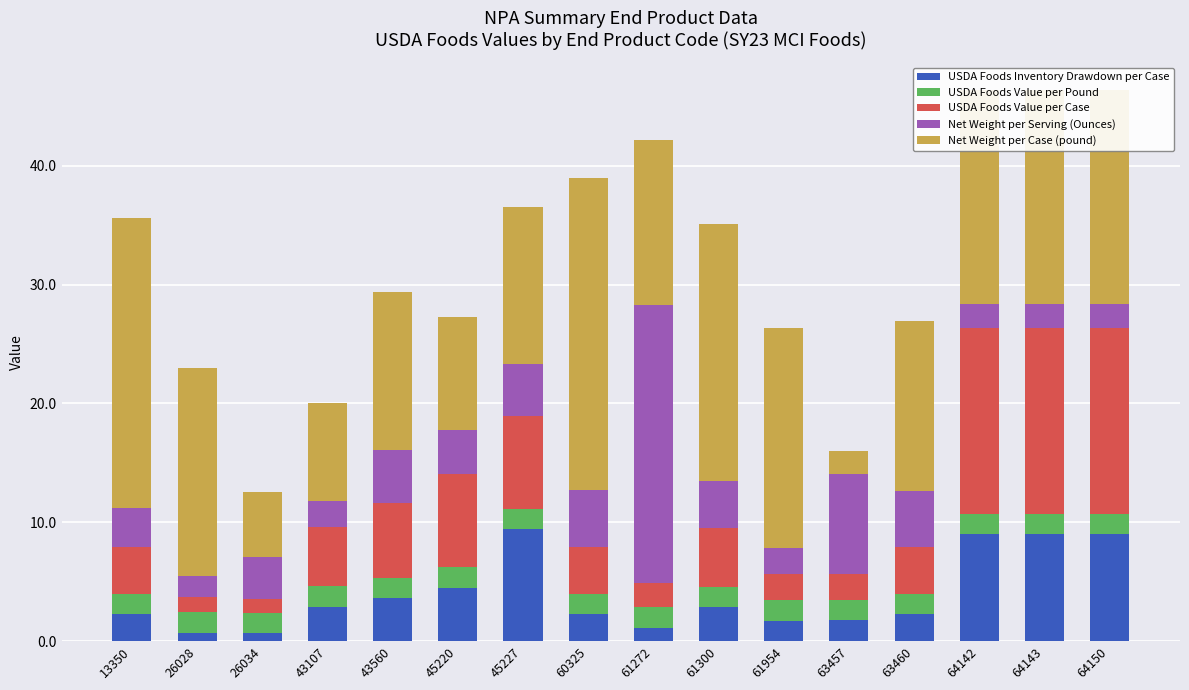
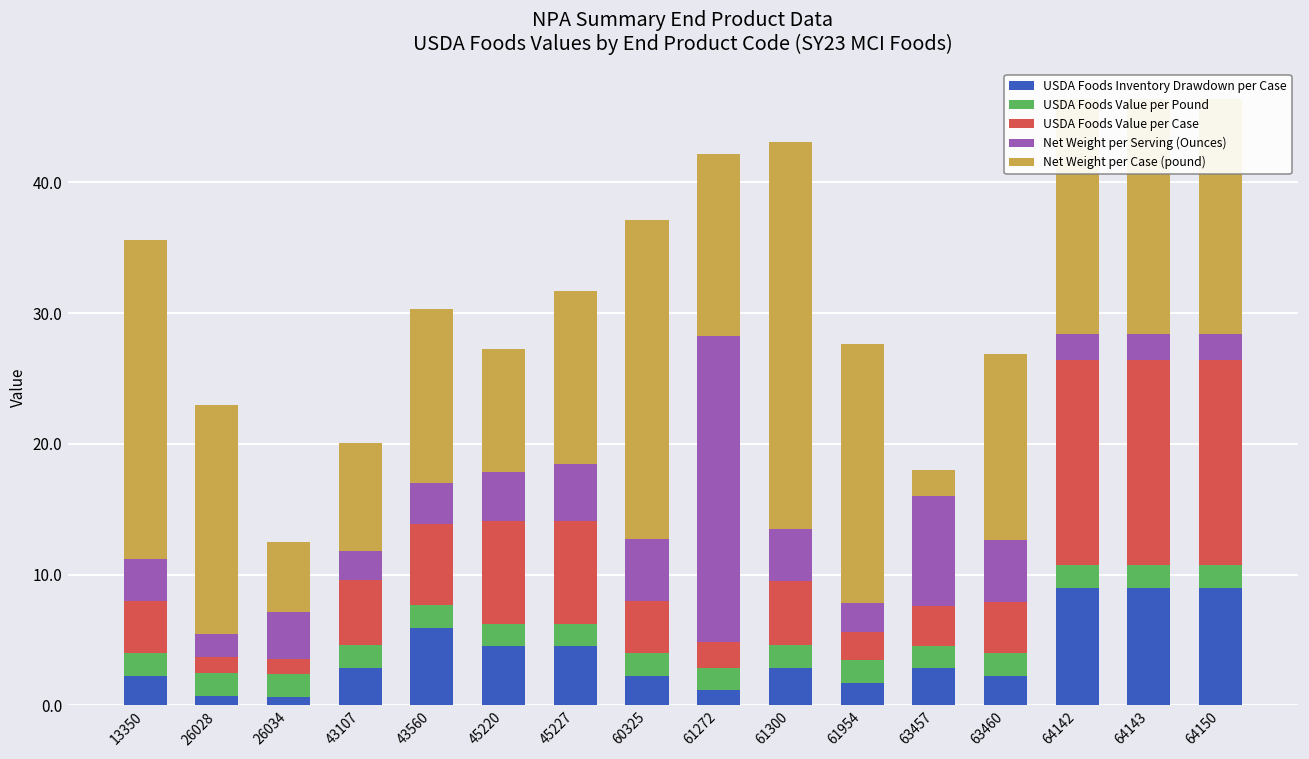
USDA Foods Inventory Drawdown per Case, 43560: 3.6 -> 5.9
Net Weight per Serving (Ounces), 43560: 4.5 -> 3.1
USDA Foods Inventory Drawdown per Case, 45227: 9.4 -> 4.5
Net Weight per Case (pound), 60325: 26.2 -> 24.4
Net Weight per Case (pound), 61300: 21.6 -> 29.6
Net Weight per Case (pound), 61954: 18.5 -> 19.8
USDA Foods Inventory Drawdown per Case, 63457: 1.8 -> 2.8
USDA Foods Value per Case, 63457: 2.1 -> 3.0
